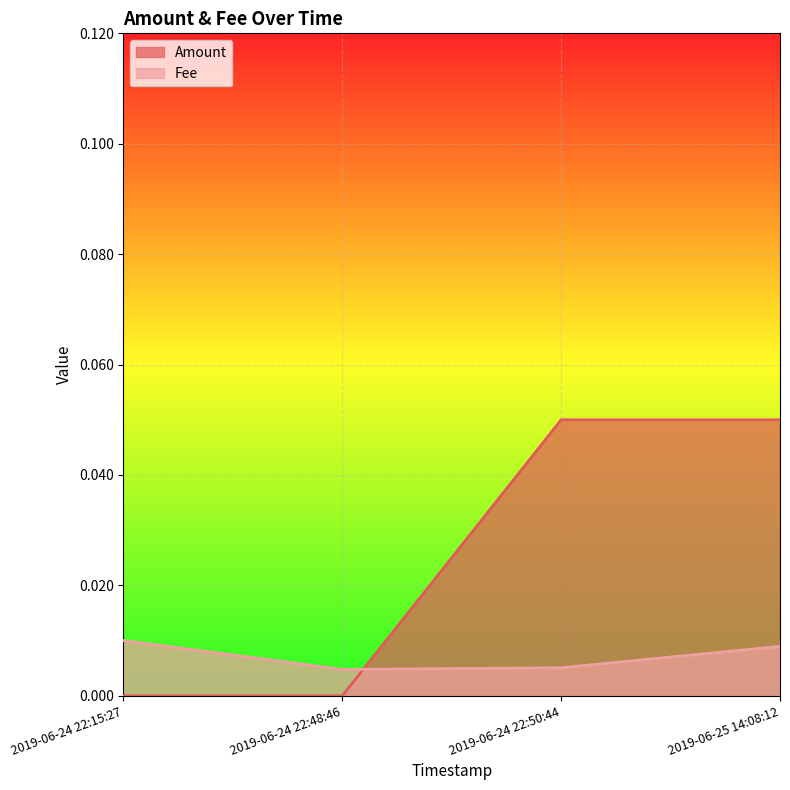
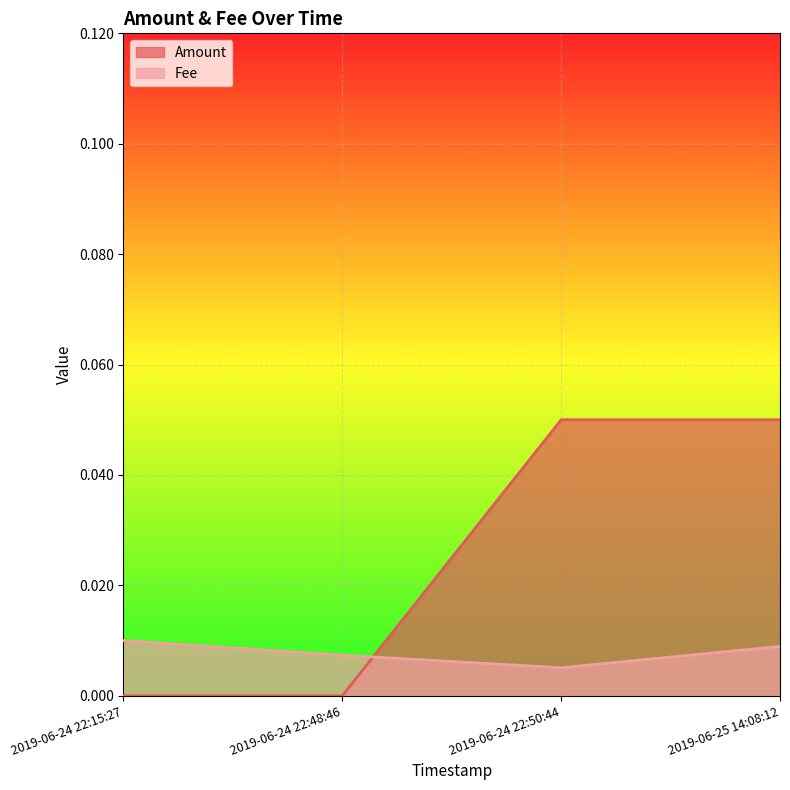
Fee, 2019-06-24 22:48:46: 0.005 -> 0.007
